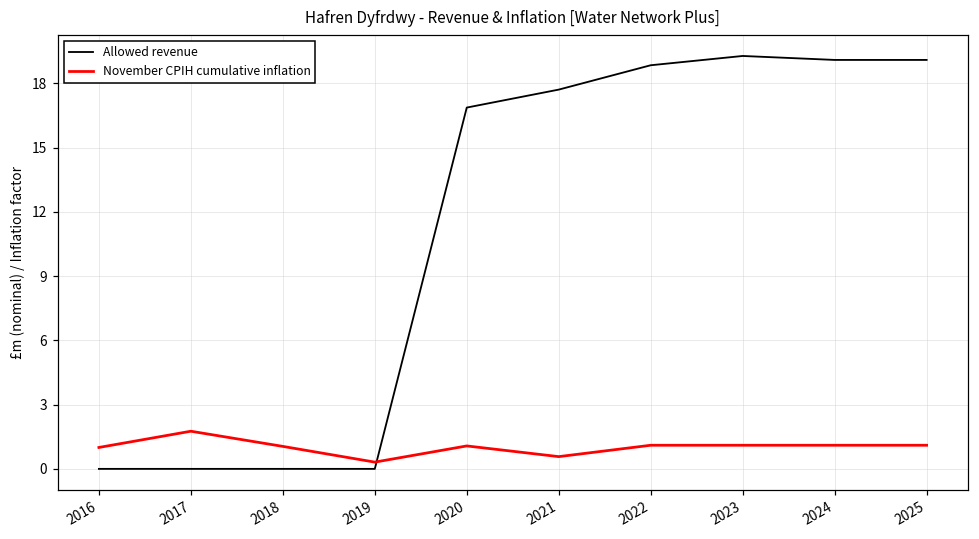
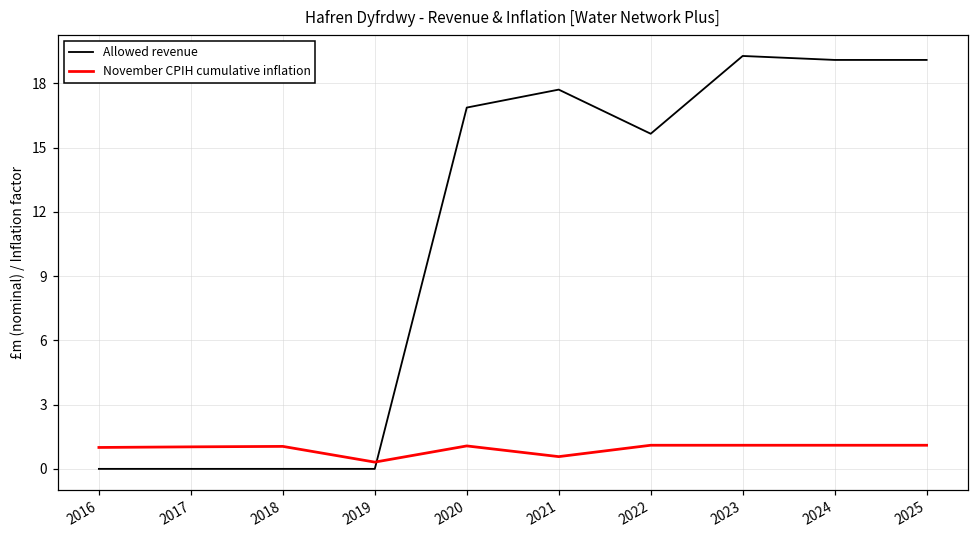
November CPIH cumulative inflation, 2017: 1.8 -> 1.0
Allowed revenue, 2022: 18.8 -> 15.6
